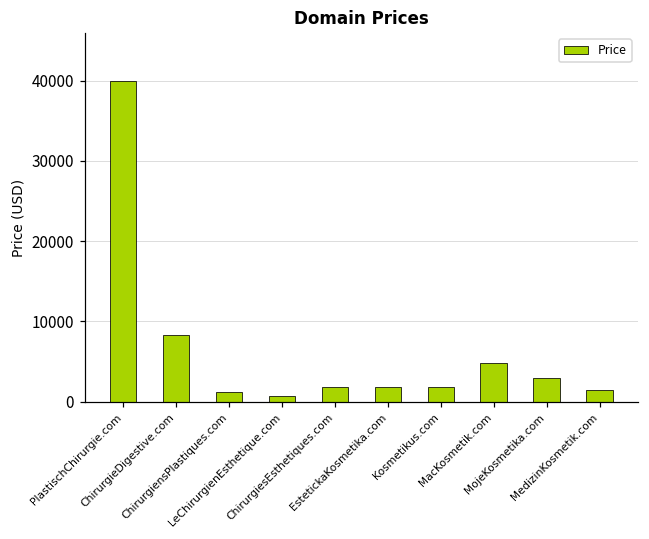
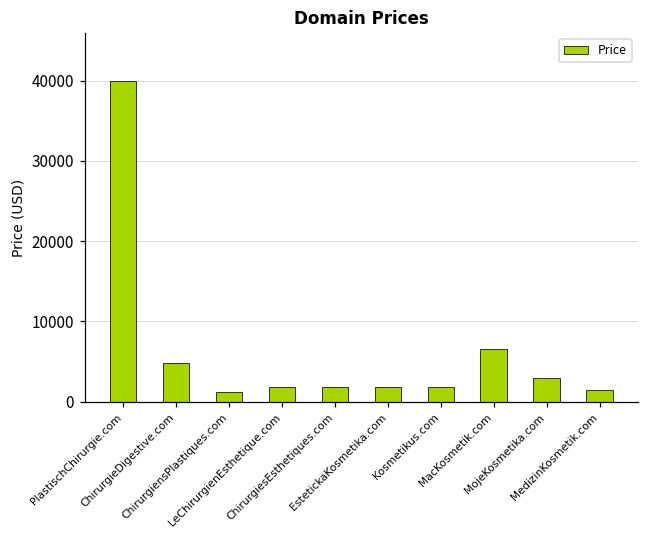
ChirurgieDigestive.com: 8000 -> 5000
LeChirurgienEsthetique.com: 1000 -> 2000
MacKosmetik.com: 5000 -> 7000
